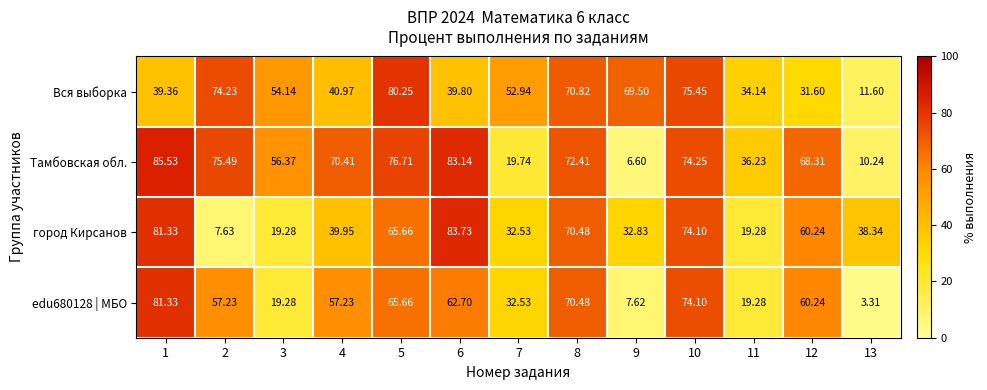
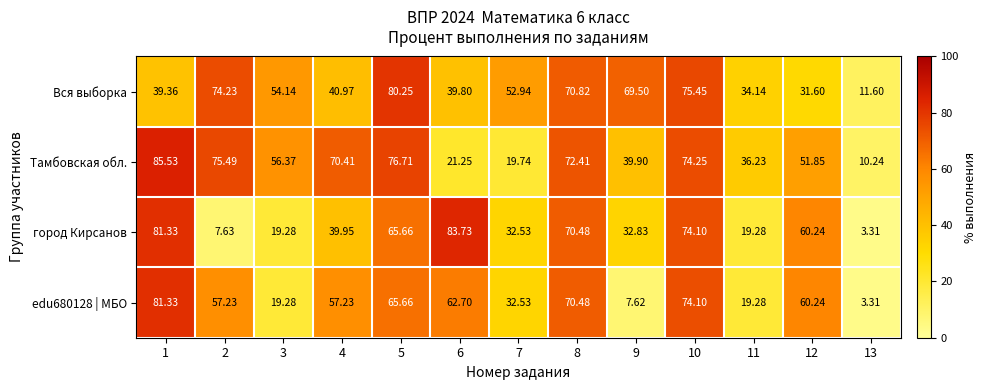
Тамбовская обл., 6: 83.14 -> 21.25
Тамбовская обл., 9: 6.60 -> 39.90
Тамбовская обл., 12: 68.31 -> 51.85
город Кирсанов, 13: 38.34 -> 3.31
